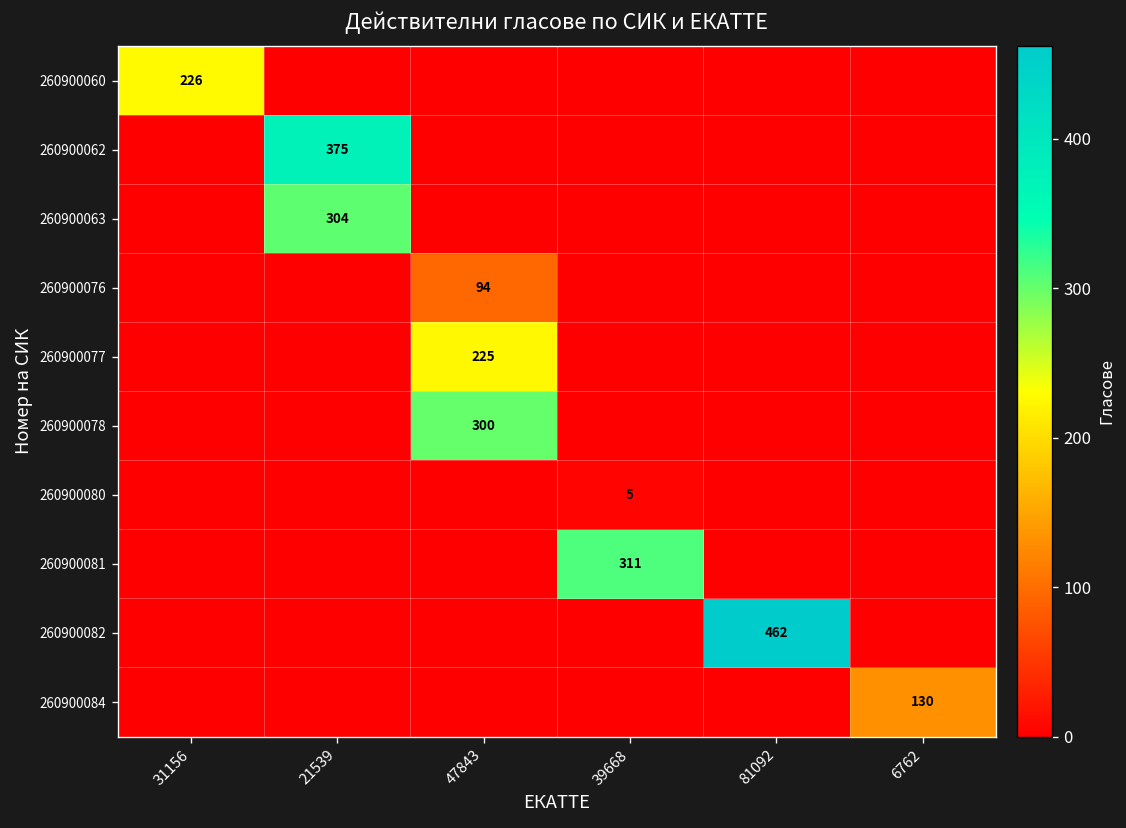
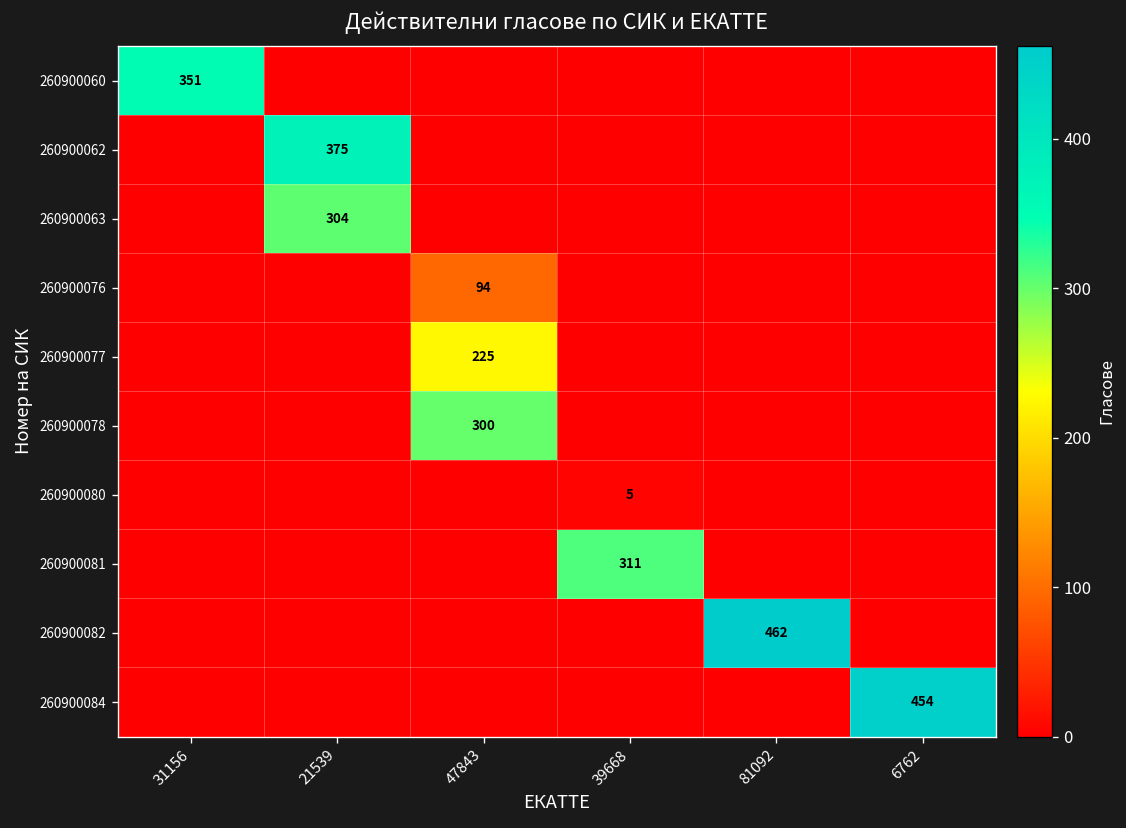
260900060, 31156: 226 -> 351
260900084, 6762: 130 -> 454
